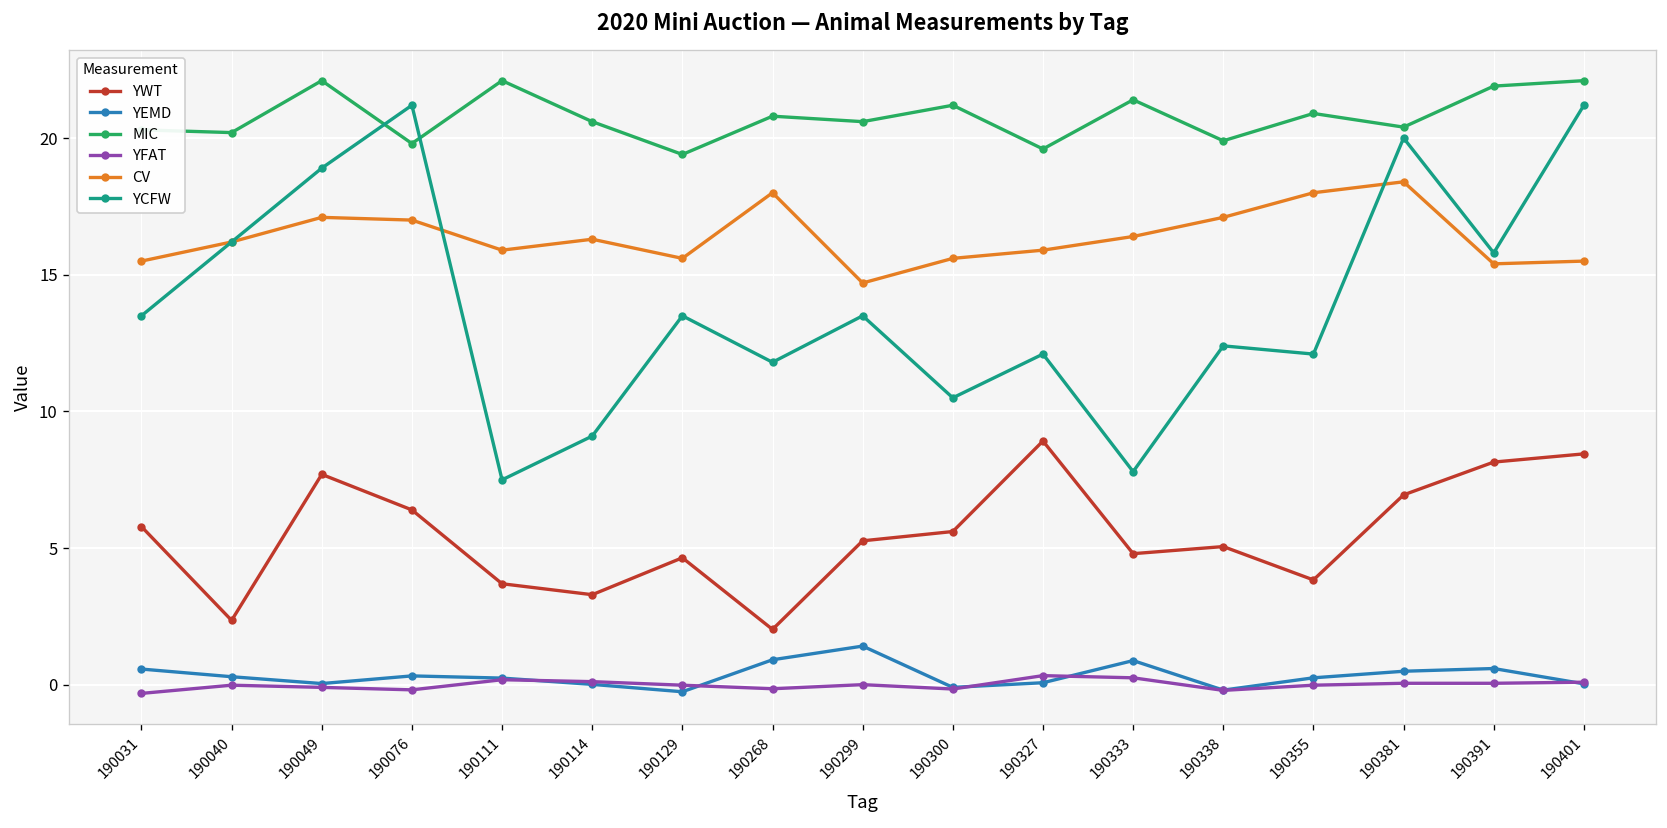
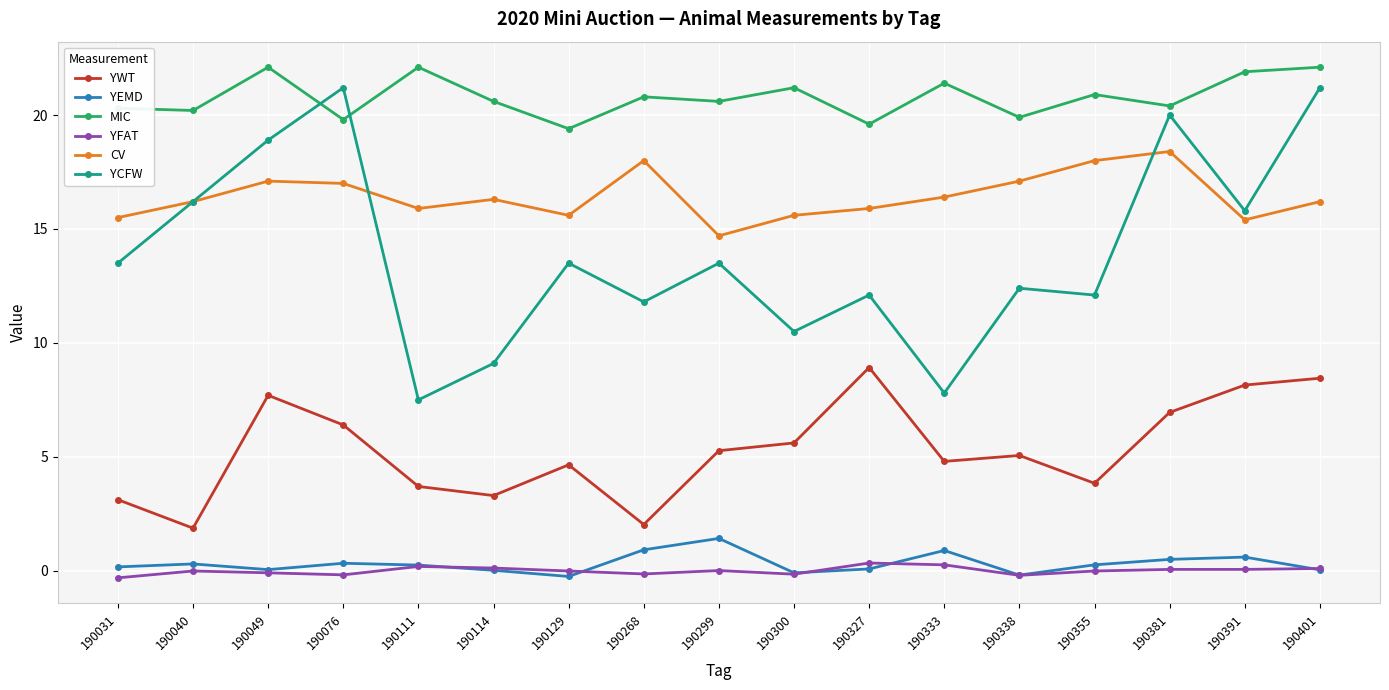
YWT, 190031: 5.8 -> 3.1
YEMD, 190031: 0.6 -> 0.2
YWT, 190040: 2.4 -> 1.9
CV, 190401: 15.5 -> 16.2
